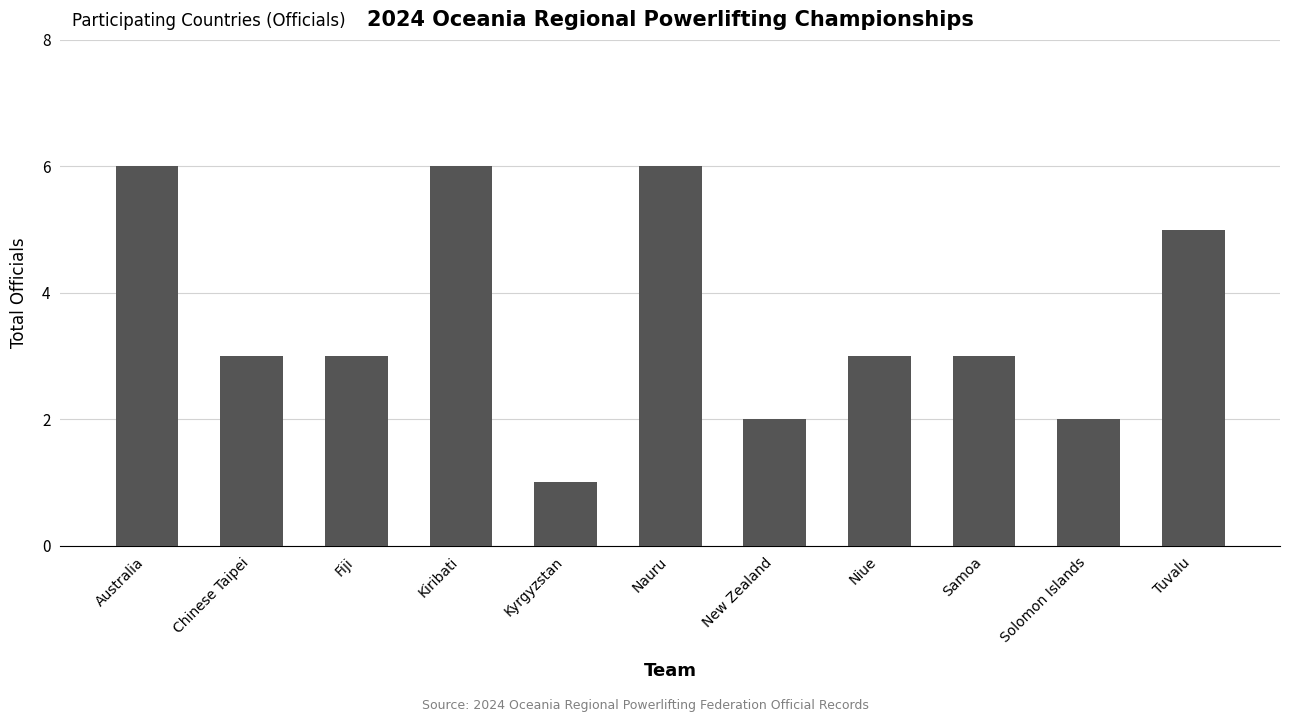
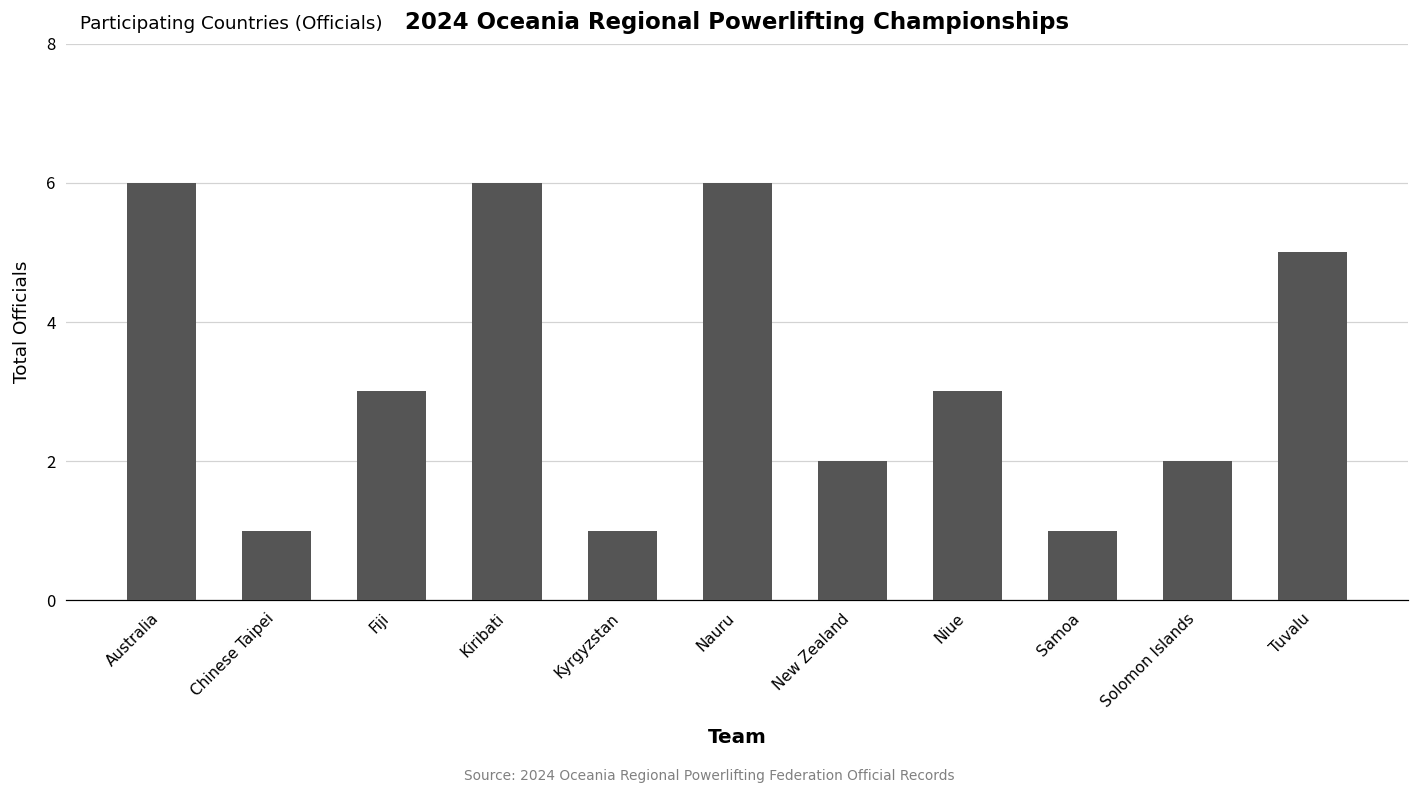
Chinese Taipei: 3 -> 1
Samoa: 3 -> 1
